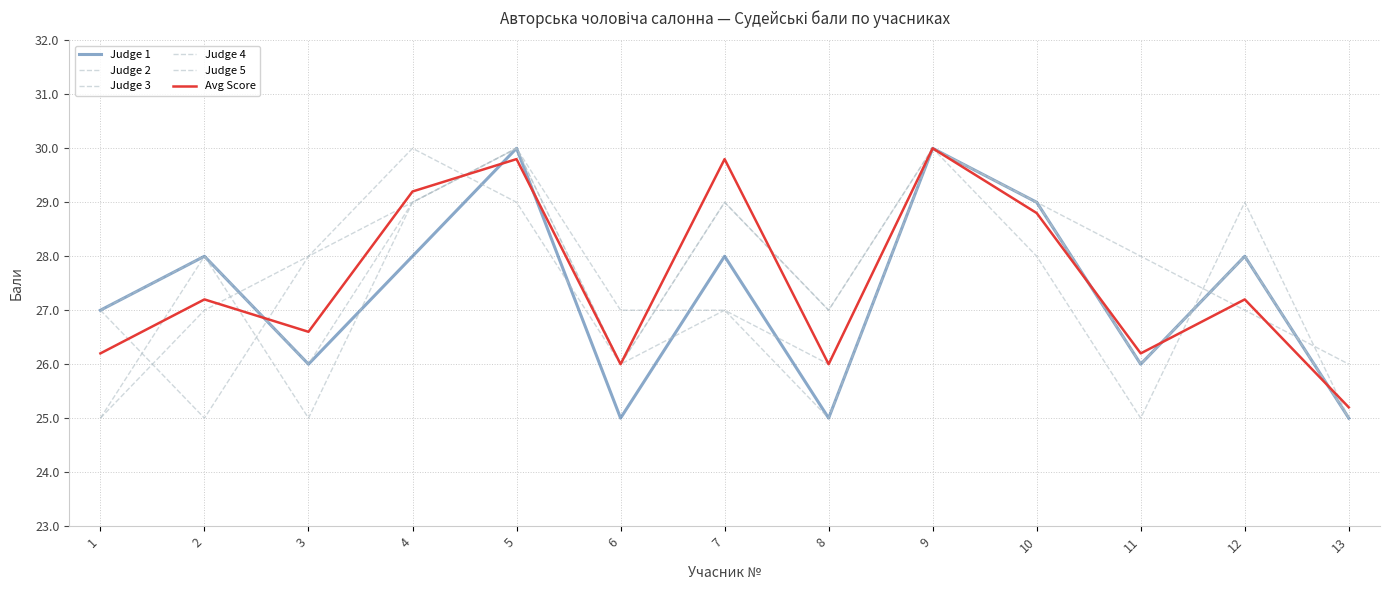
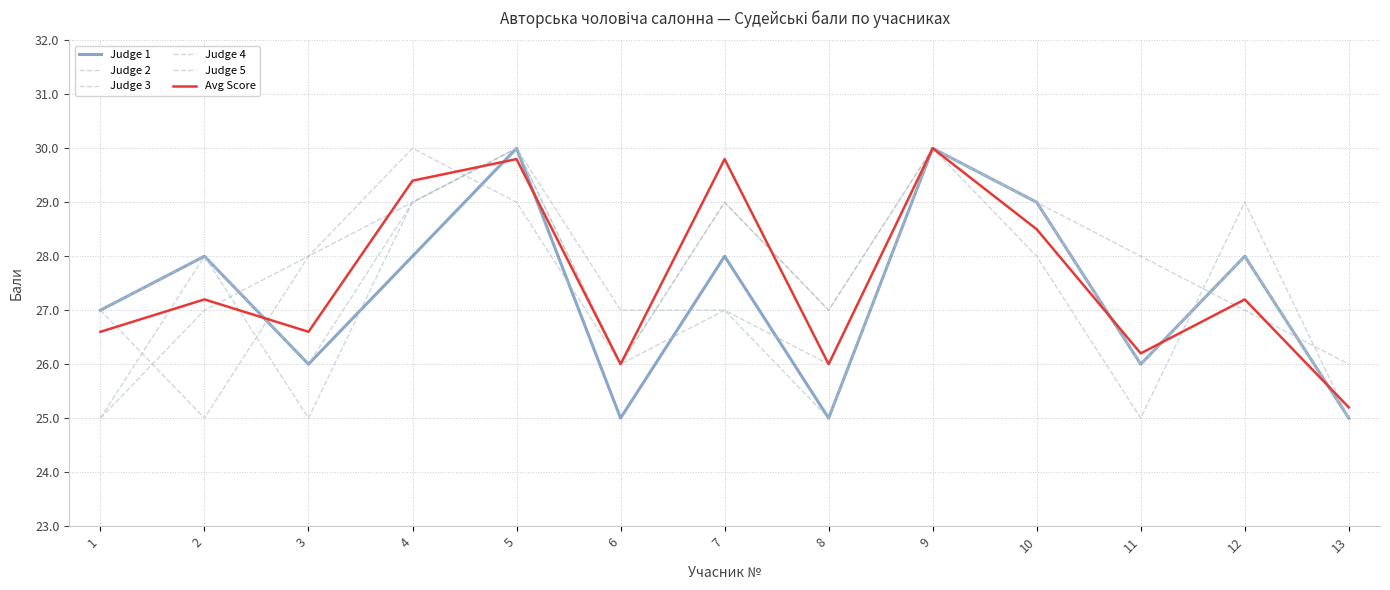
Avg Score, 1: 26.2 -> 26.6
Avg Score, 4: 29.2 -> 29.4
Avg Score, 10: 28.8 -> 28.5
